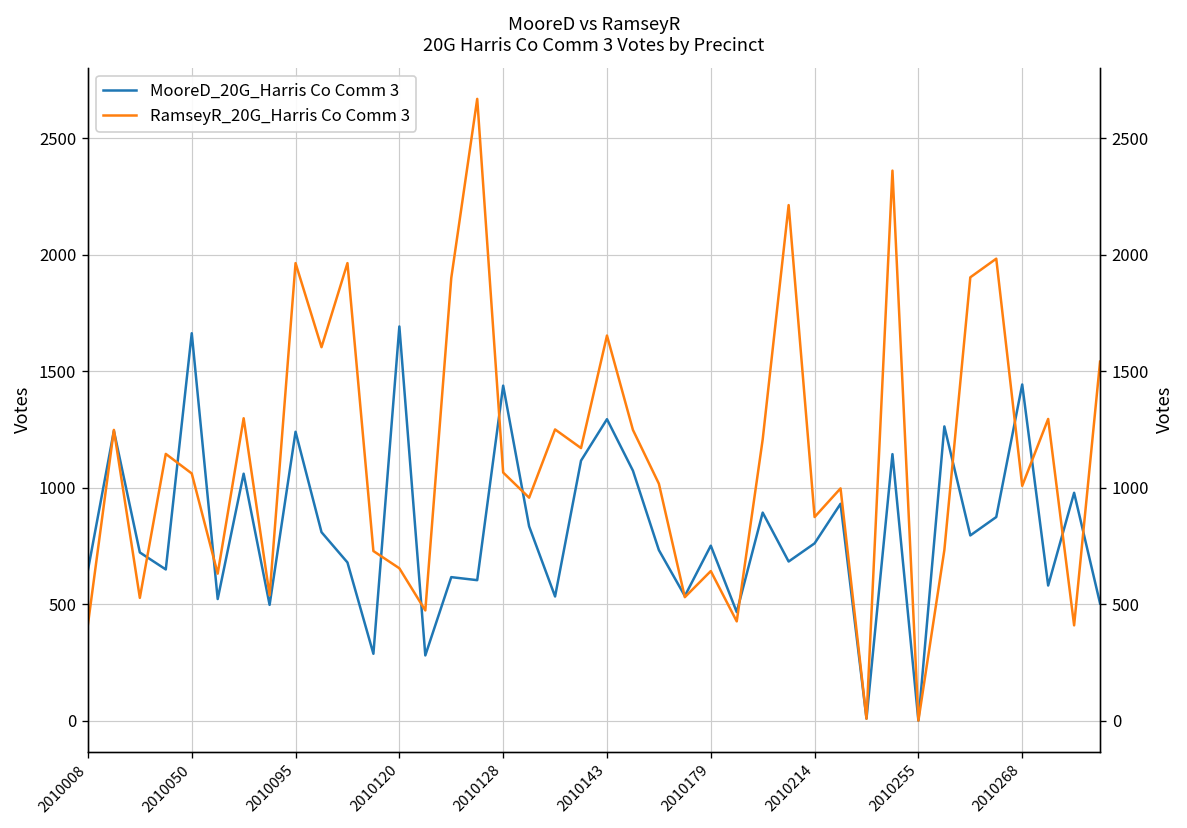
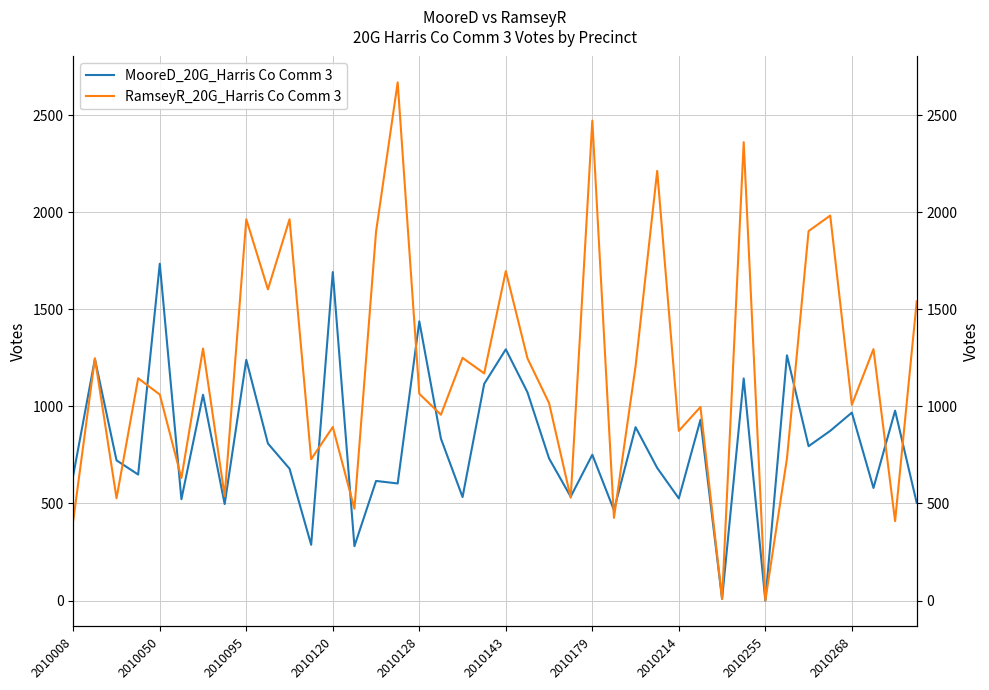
MooreD_20G_Harris Co Comm 3, 2010050: 1660 -> 1740
RamseyR_20G_Harris Co Comm 3, 2010120: 650 -> 890
RamseyR_20G_Harris Co Comm 3, 2010143: 1650 -> 1700
RamseyR_20G_Harris Co Comm 3, 2010179: 640 -> 2470
MooreD_20G_Harris Co Comm 3, 2010214: 760 -> 530
MooreD_20G_Harris Co Comm 3, 2010268: 1440 -> 970
